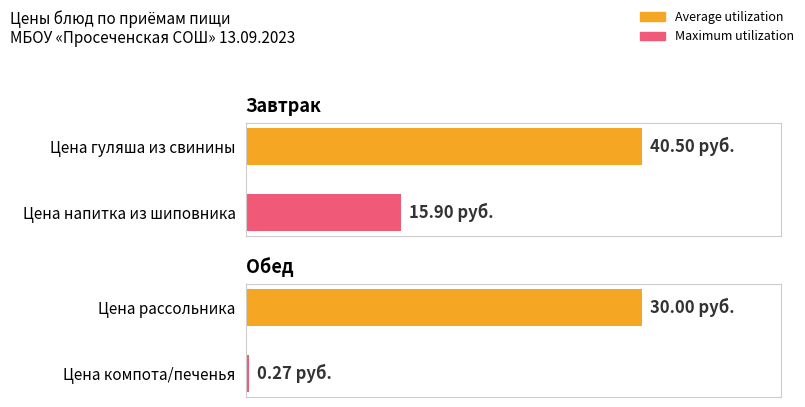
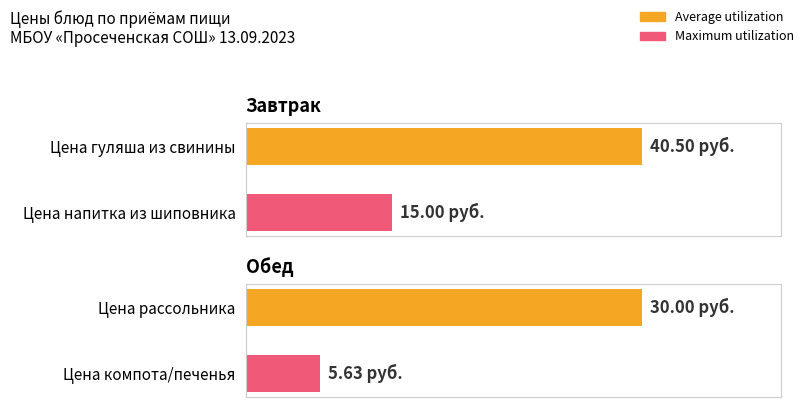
Завтрак, Цена напитка из шиповника: 15.90 -> 15.00
Обед, Цена компота/печенья: 0.27 -> 5.63
